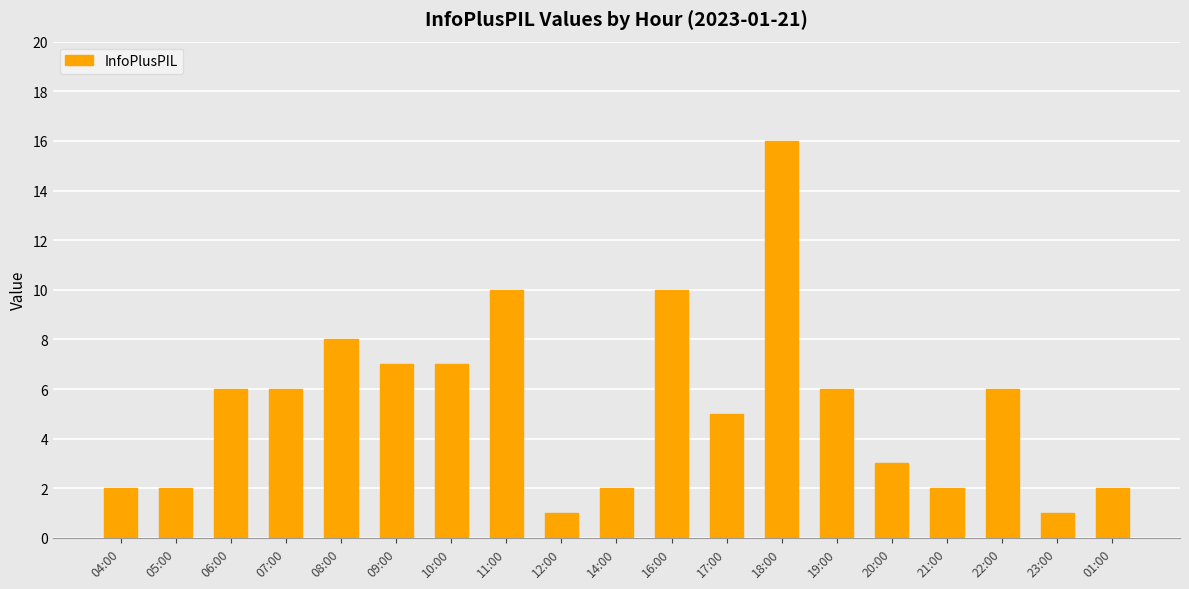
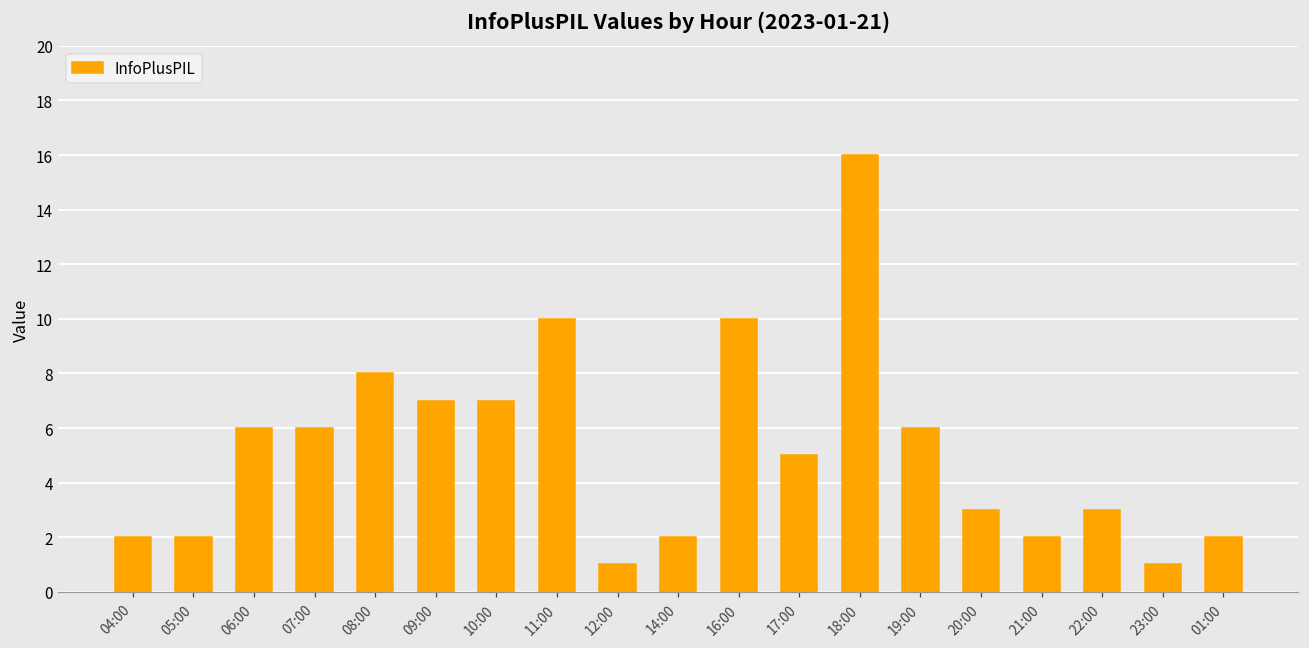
22:00: 6 -> 3
